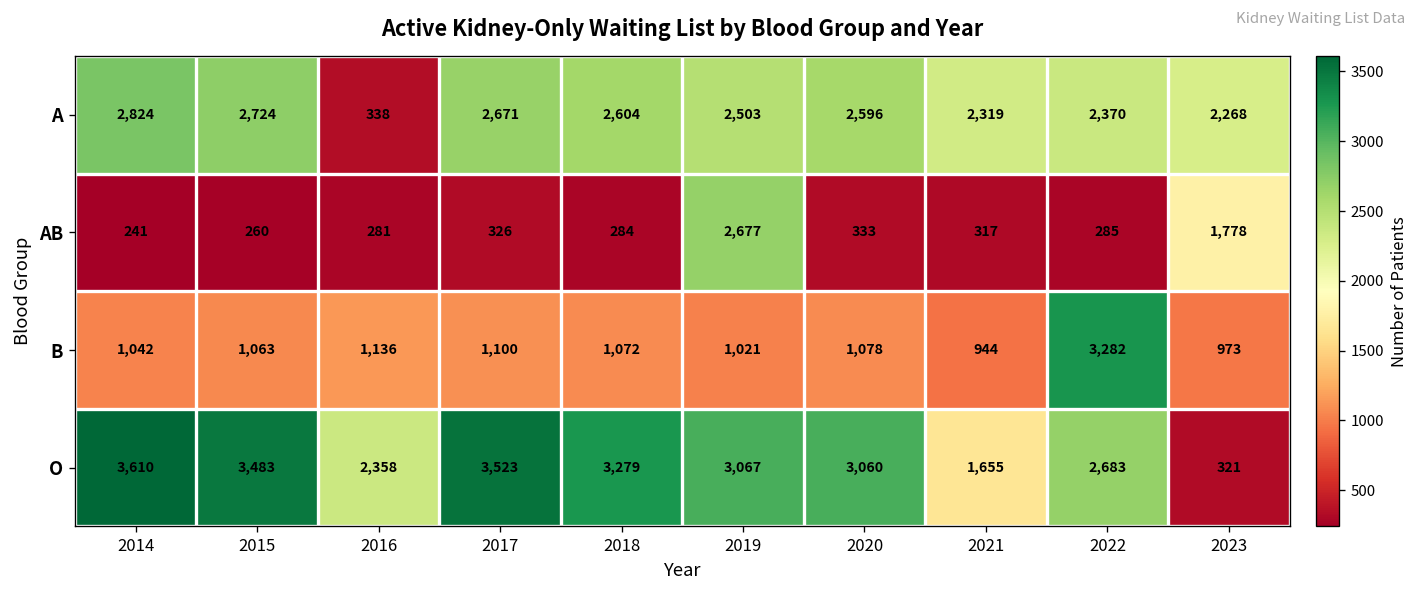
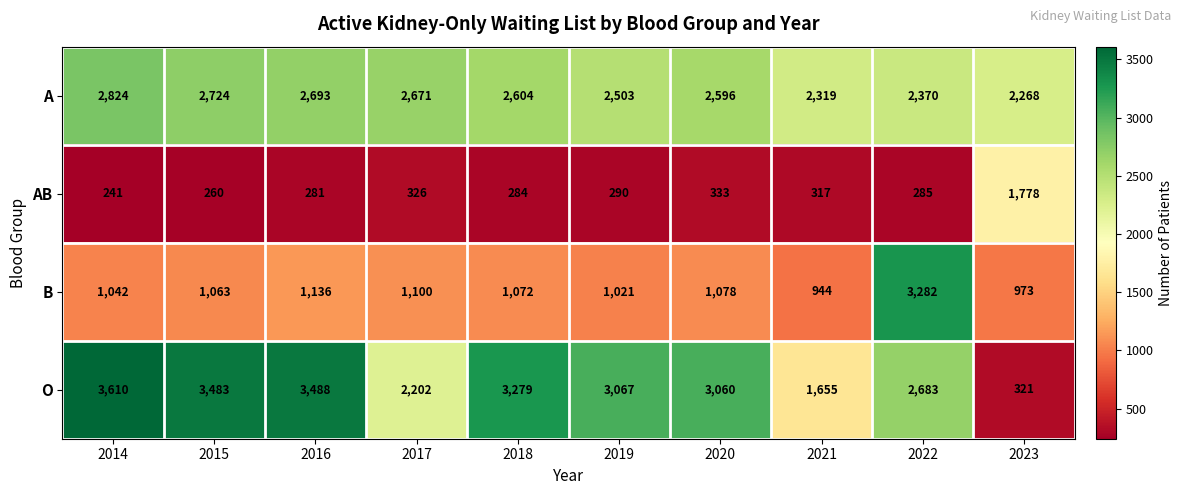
A, 2016: 338 -> 2,693
AB, 2019: 2,677 -> 290
O, 2016: 2,358 -> 3,488
O, 2017: 3,523 -> 2,202
